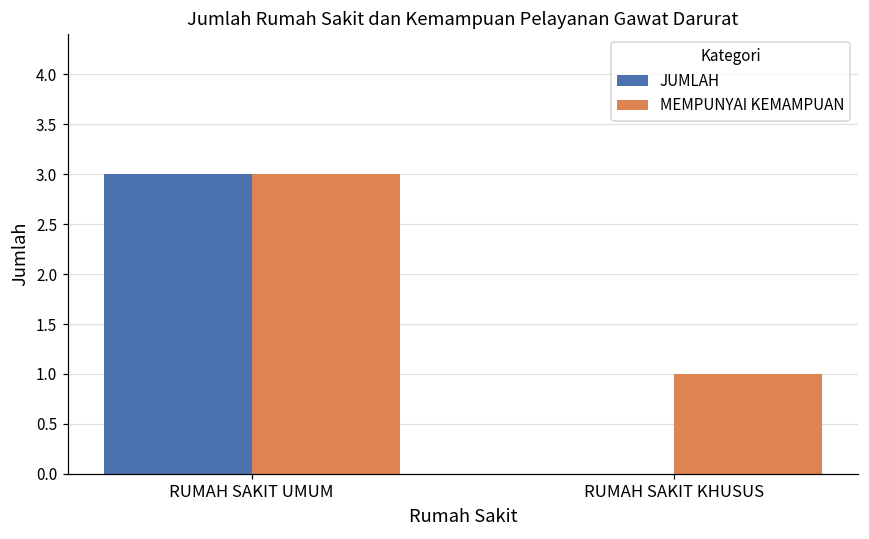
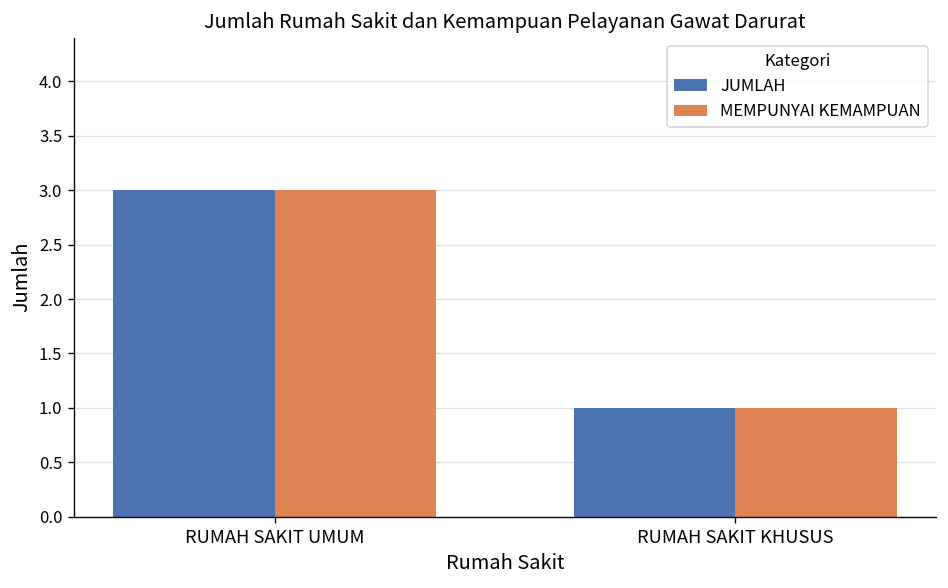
JUMLAH, RUMAH SAKIT KHUSUS: 0 -> 1
